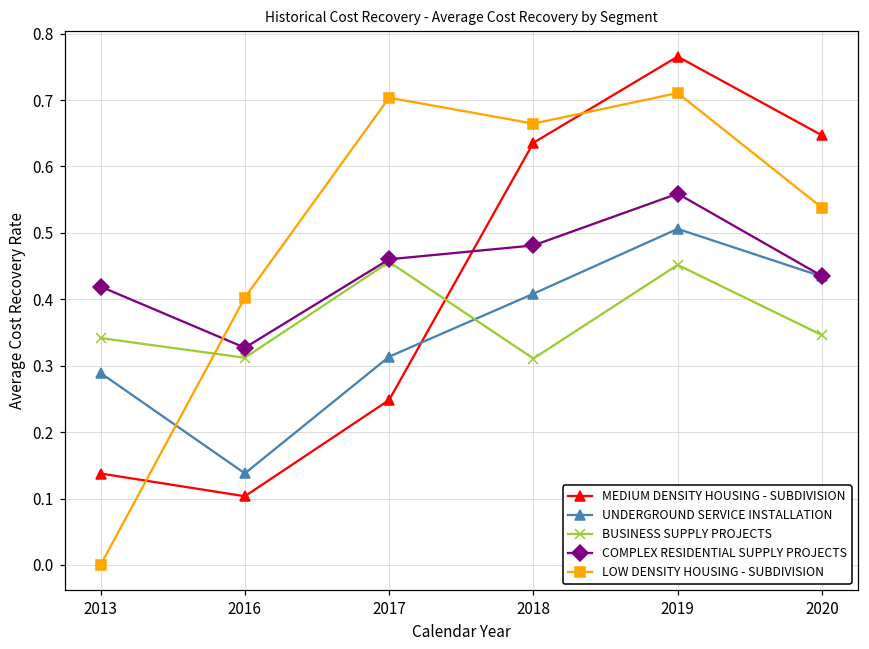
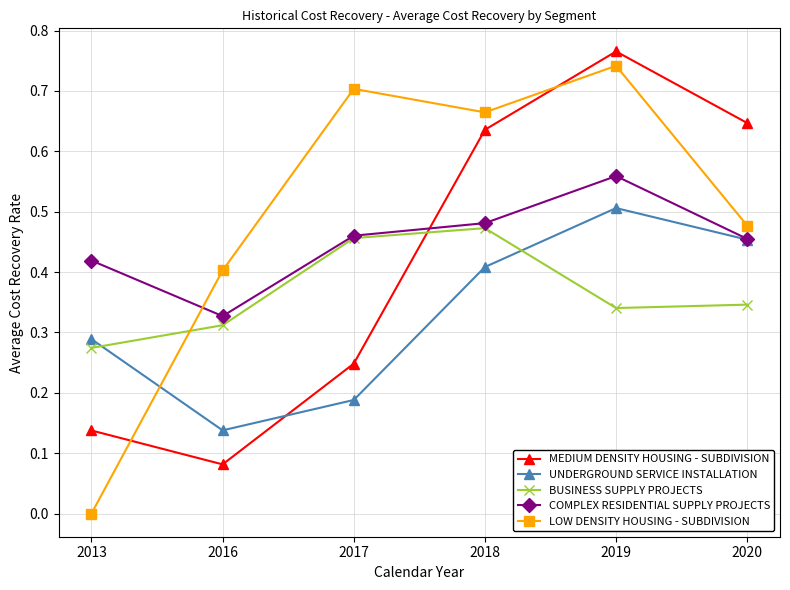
BUSINESS SUPPLY PROJECTS, 2013: 0.34 -> 0.27
MEDIUM DENSITY HOUSING - SUBDIVISION, 2016: 0.10 -> 0.08
UNDERGROUND SERVICE INSTALLATION, 2017: 0.31 -> 0.19
BUSINESS SUPPLY PROJECTS, 2018: 0.31 -> 0.47
BUSINESS SUPPLY PROJECTS, 2019: 0.45 -> 0.34
LOW DENSITY HOUSING - SUBDIVISION, 2019: 0.71 -> 0.74
UNDERGROUND SERVICE INSTALLATION, 2020: 0.43 -> 0.45
COMPLEX RESIDENTIAL SUPPLY PROJECTS, 2020: 0.44 -> 0.45
LOW DENSITY HOUSING - SUBDIVISION, 2020: 0.54 -> 0.48
